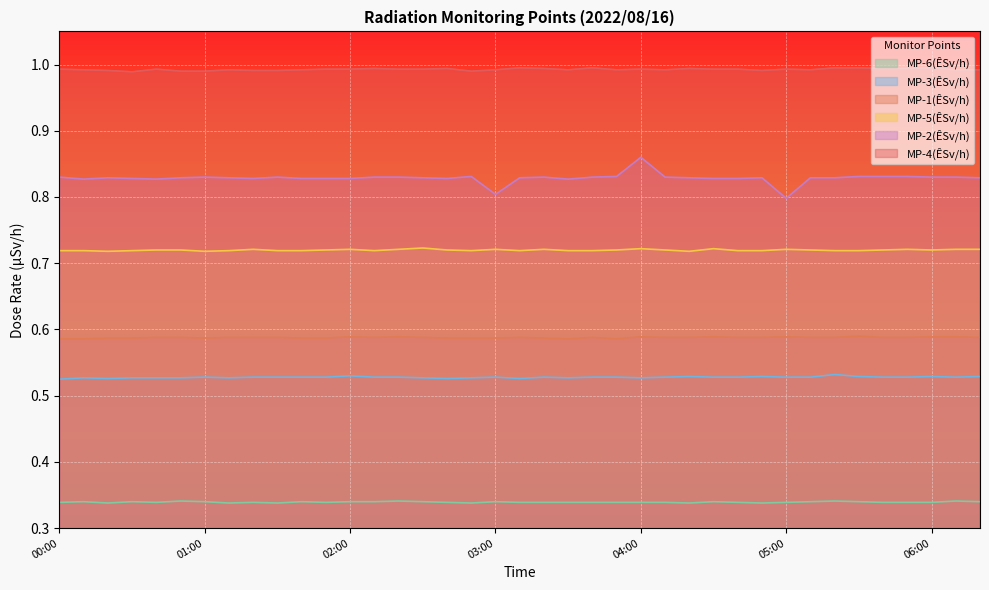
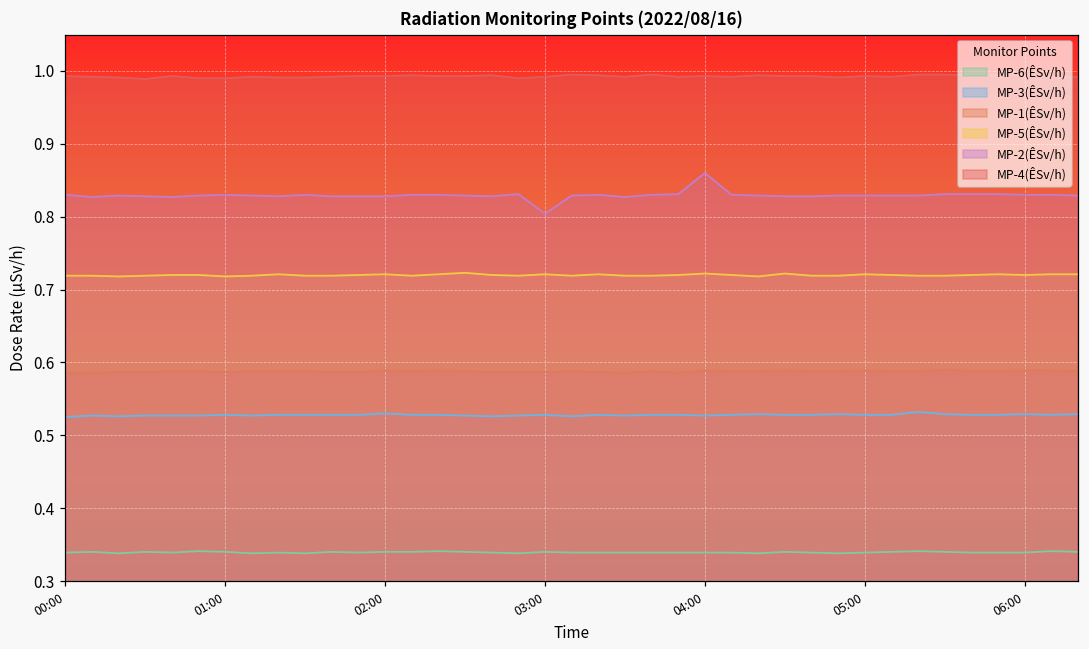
MP-2(ÊSv/h), 05:00: 0.80 -> 0.83
